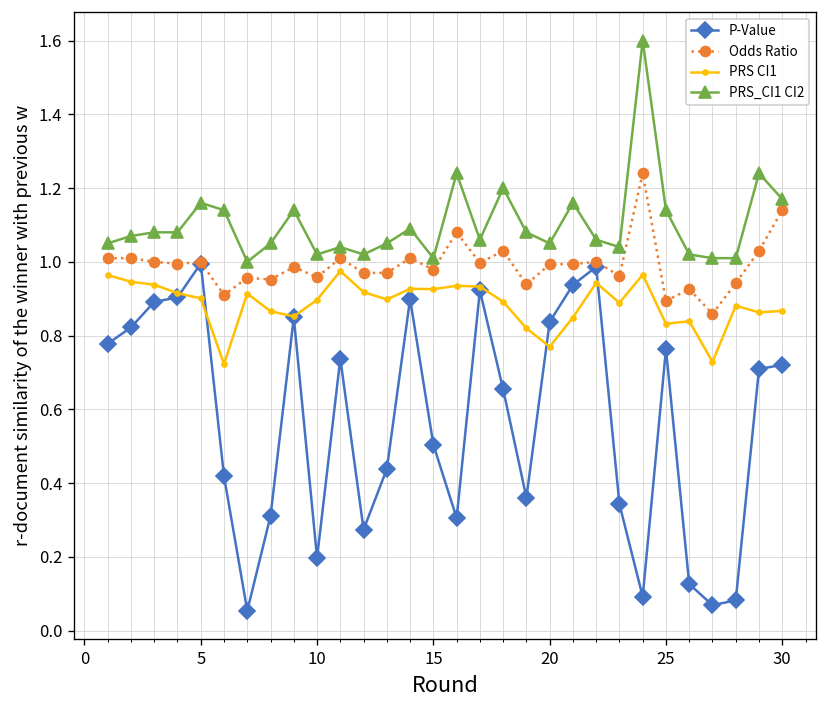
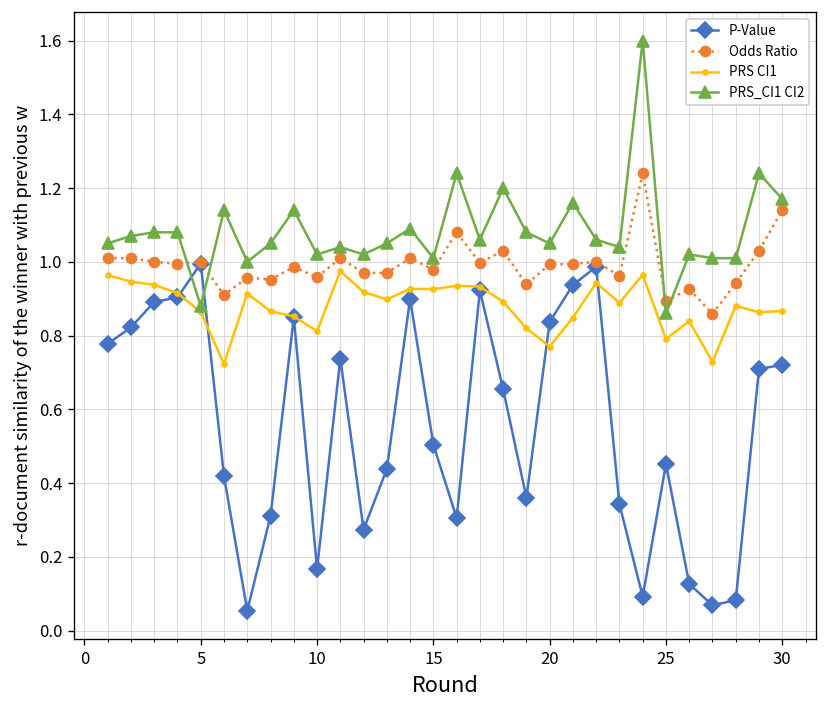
PRS CI1, 5: 0.90 -> 0.86
PRS_CI1 CI2, 5: 1.16 -> 0.88
P-Value, 10: 0.20 -> 0.17
PRS CI1, 10: 0.90 -> 0.81
P-Value, 25: 0.76 -> 0.45
PRS CI1, 25: 0.83 -> 0.79
PRS_CI1 CI2, 25: 1.14 -> 0.86
